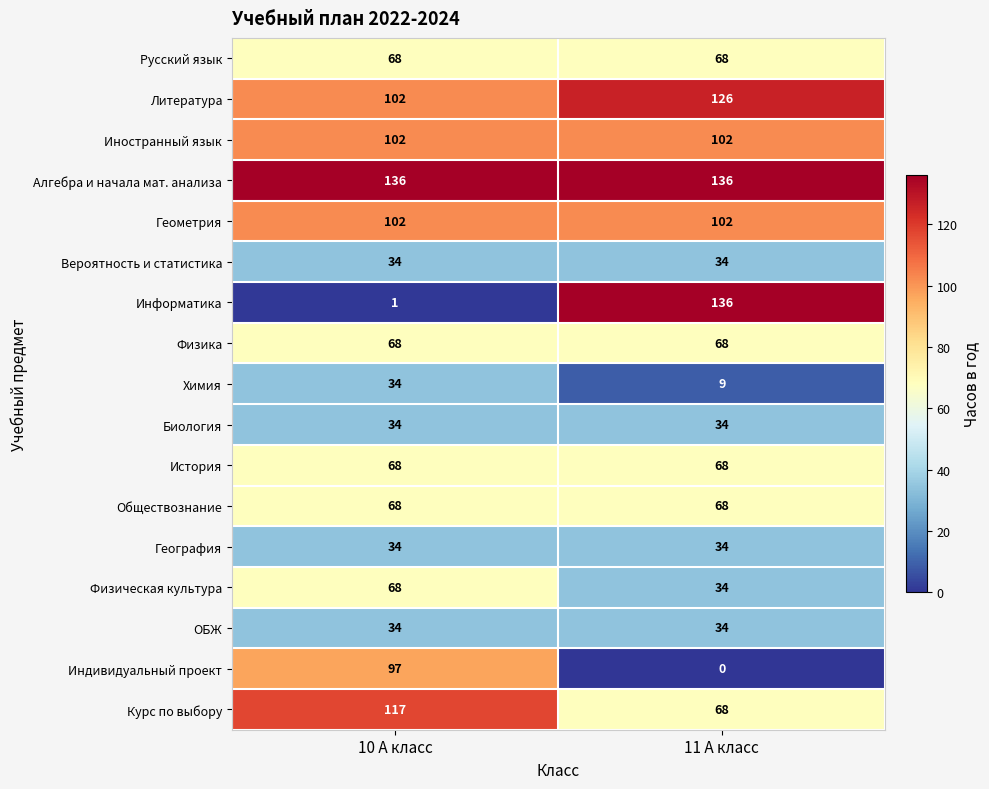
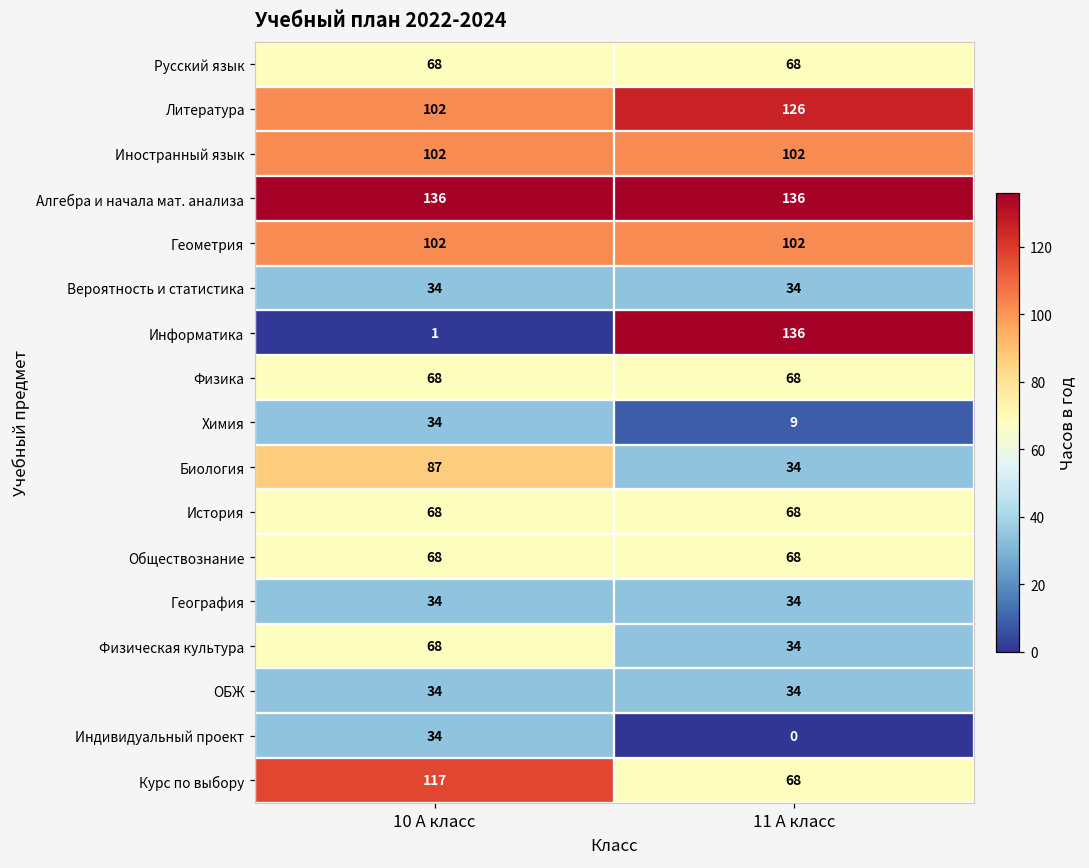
Биология, 10 А класс: 34 -> 87
Индивидуальный проект, 10 А класс: 97 -> 34
